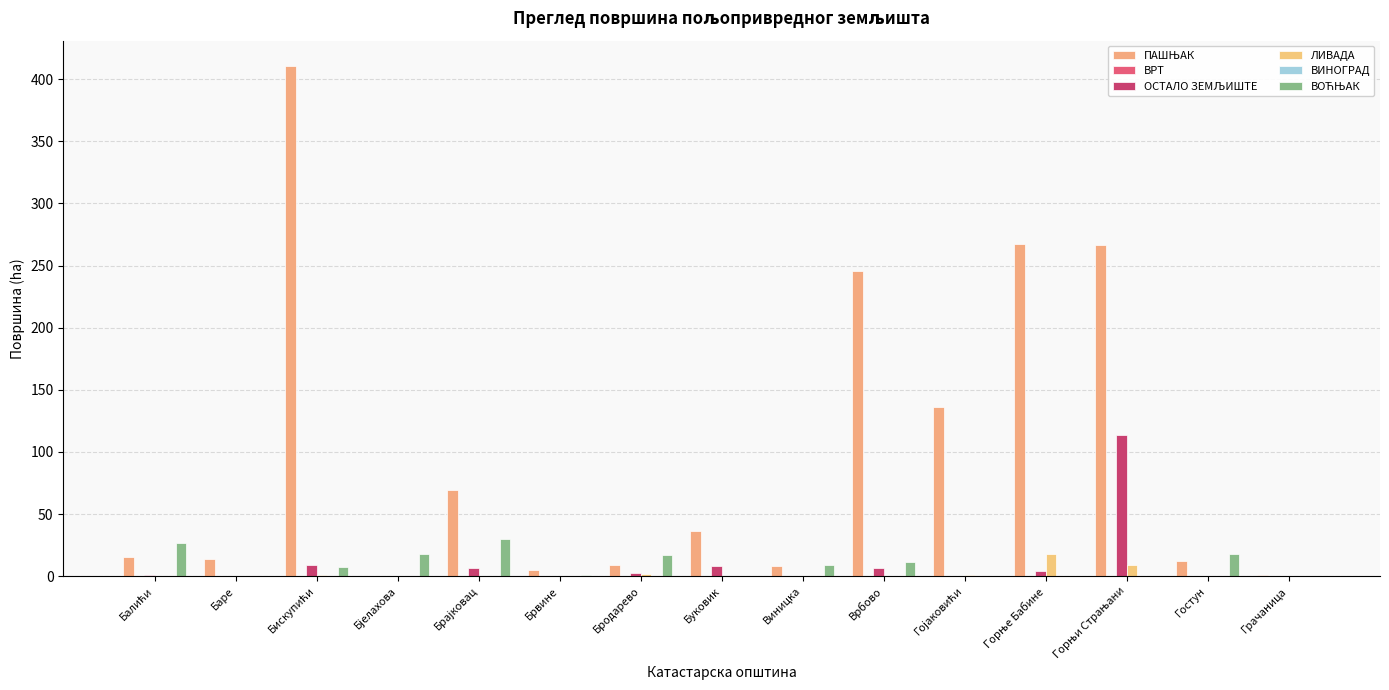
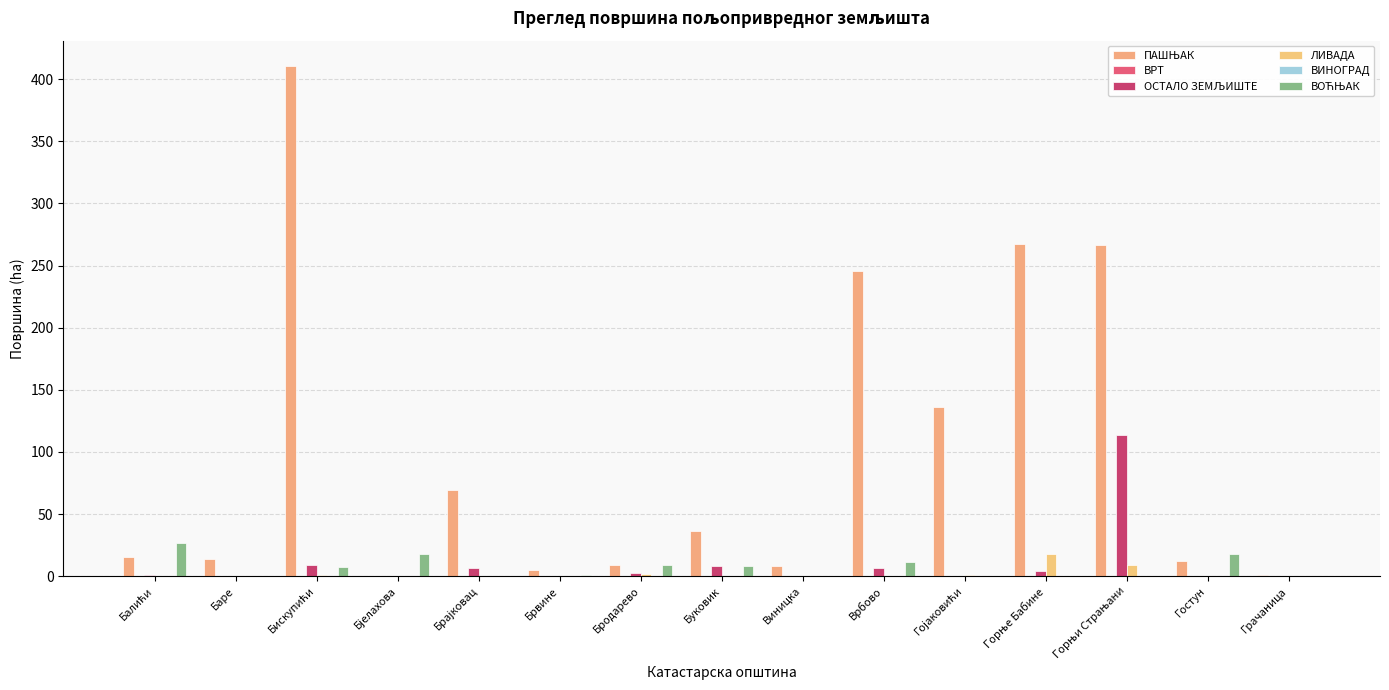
ВОЋЊАК, Брајковац: 30 -> 0
ВОЋЊАК, Бродарево: 17 -> 9
ВОЋЊАК, Буковик: 0 -> 8
ВОЋЊАК, Виницка: 9 -> 0
